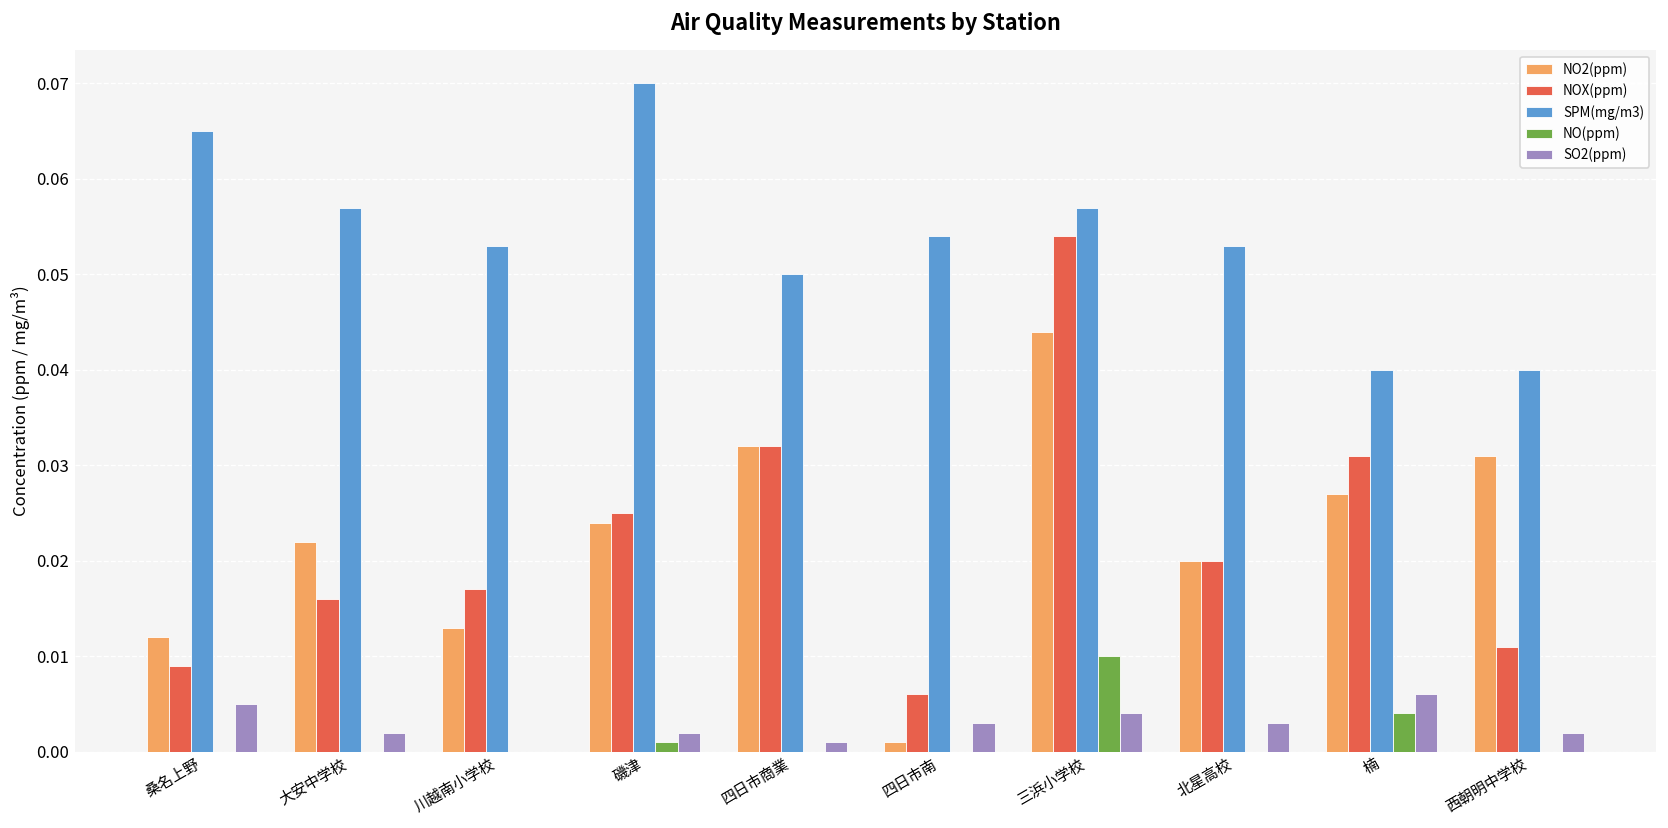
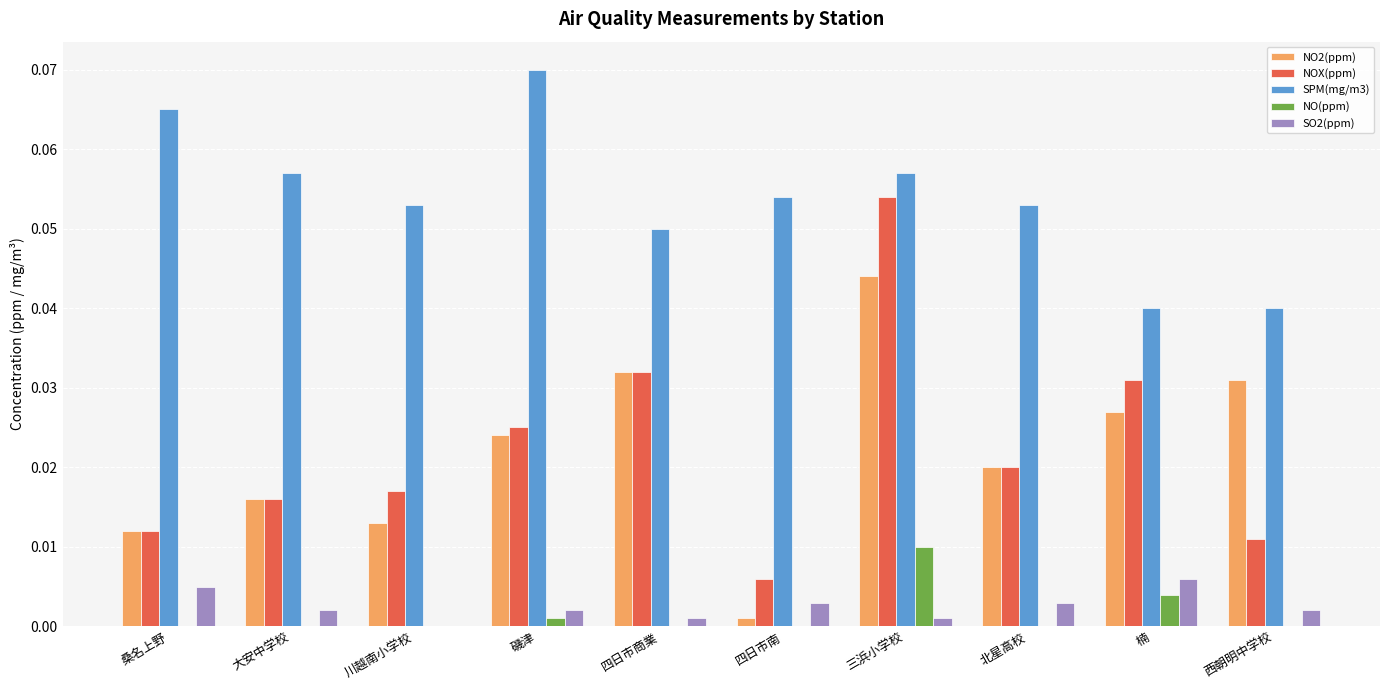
NOX(ppm), 桑名上野: 0.009 -> 0.012
NO2(ppm), 大安中学校: 0.022 -> 0.016
SO2(ppm), 三浜小学校: 0.004 -> 0.001
